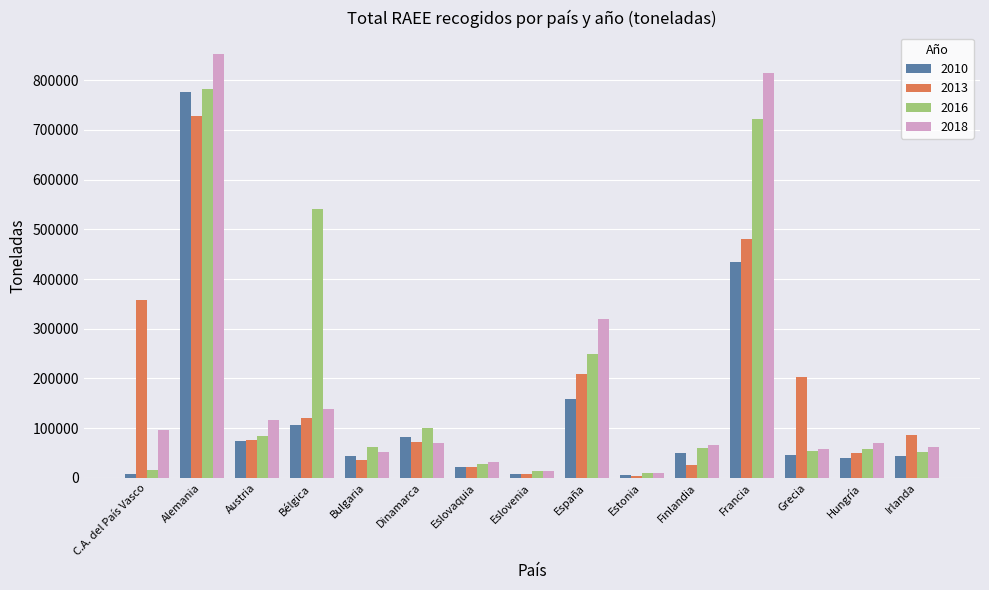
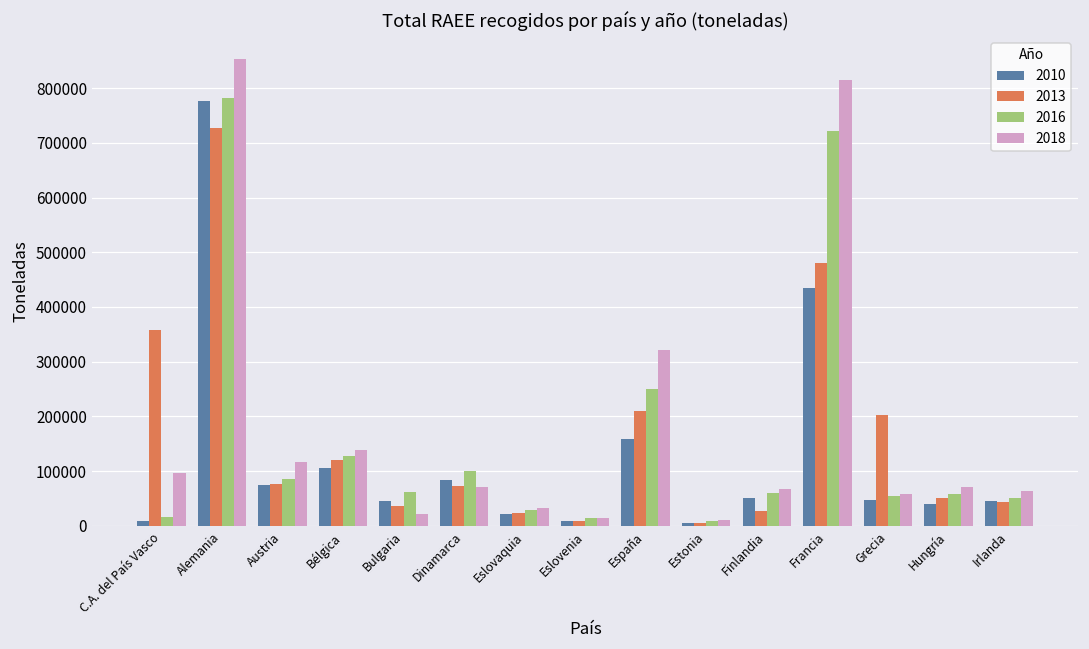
2016, Bélgica: 540000 -> 130000
2018, Bulgaria: 50000 -> 20000
2013, Irlanda: 90000 -> 40000
